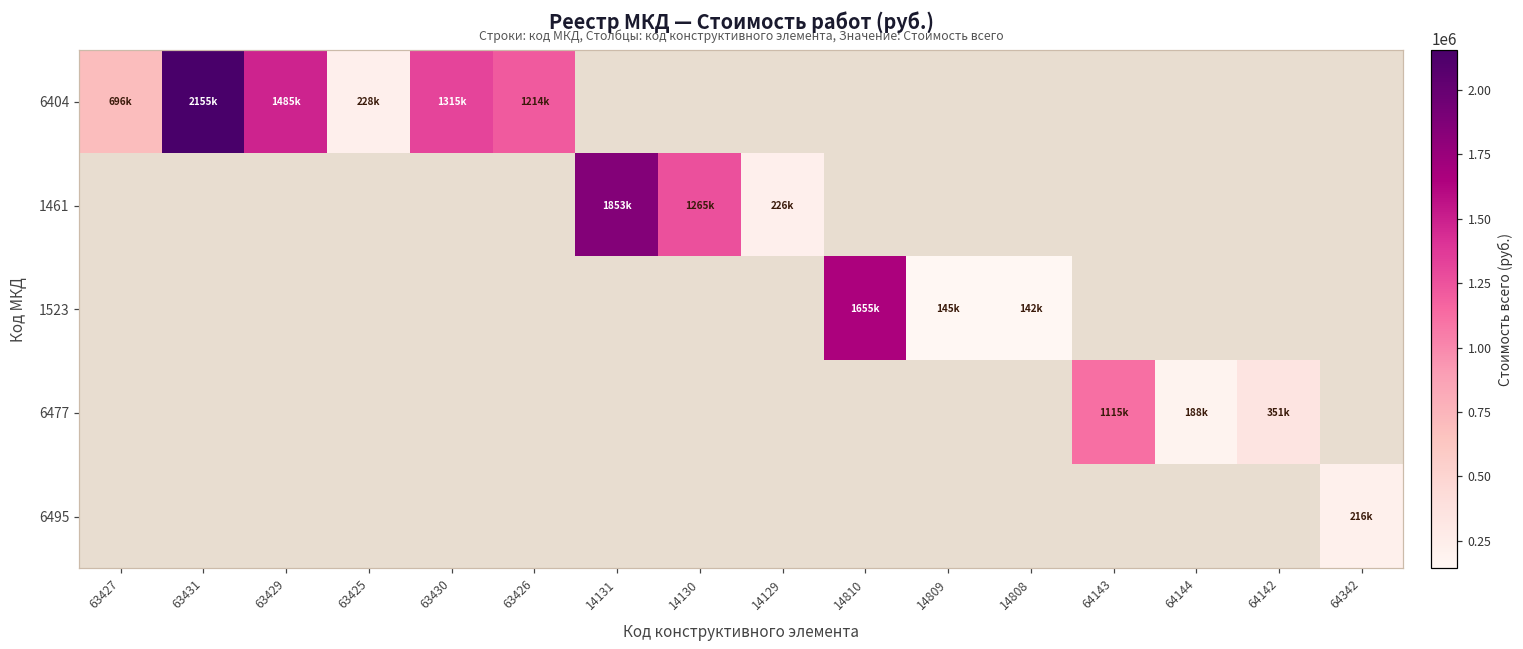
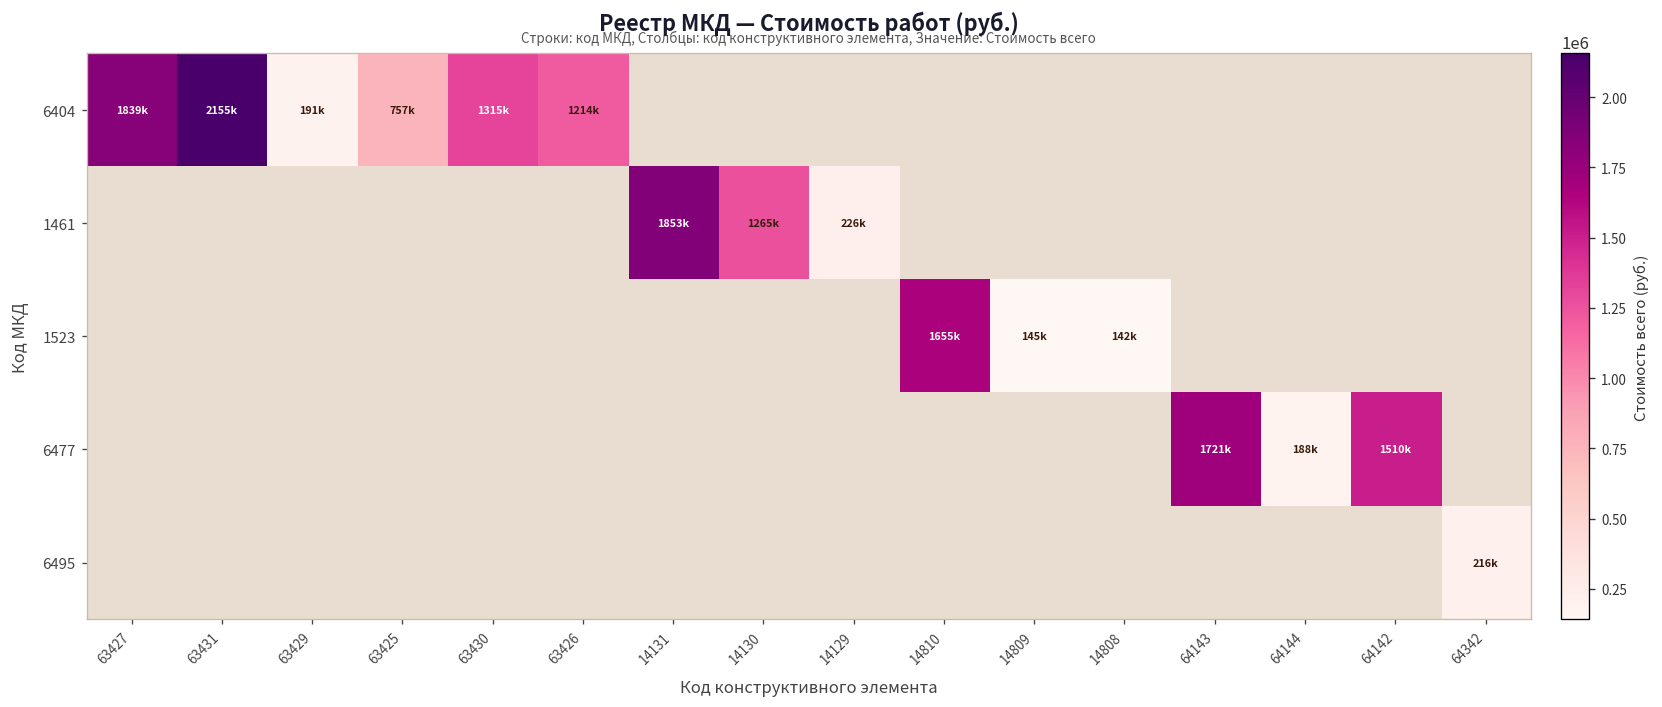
6404, 63427: 696k -> 1839k
6404, 63429: 1485k -> 191k
6404, 63425: 228k -> 757k
6477, 64143: 1115k -> 1721k
6477, 64142: 351k -> 1510k
